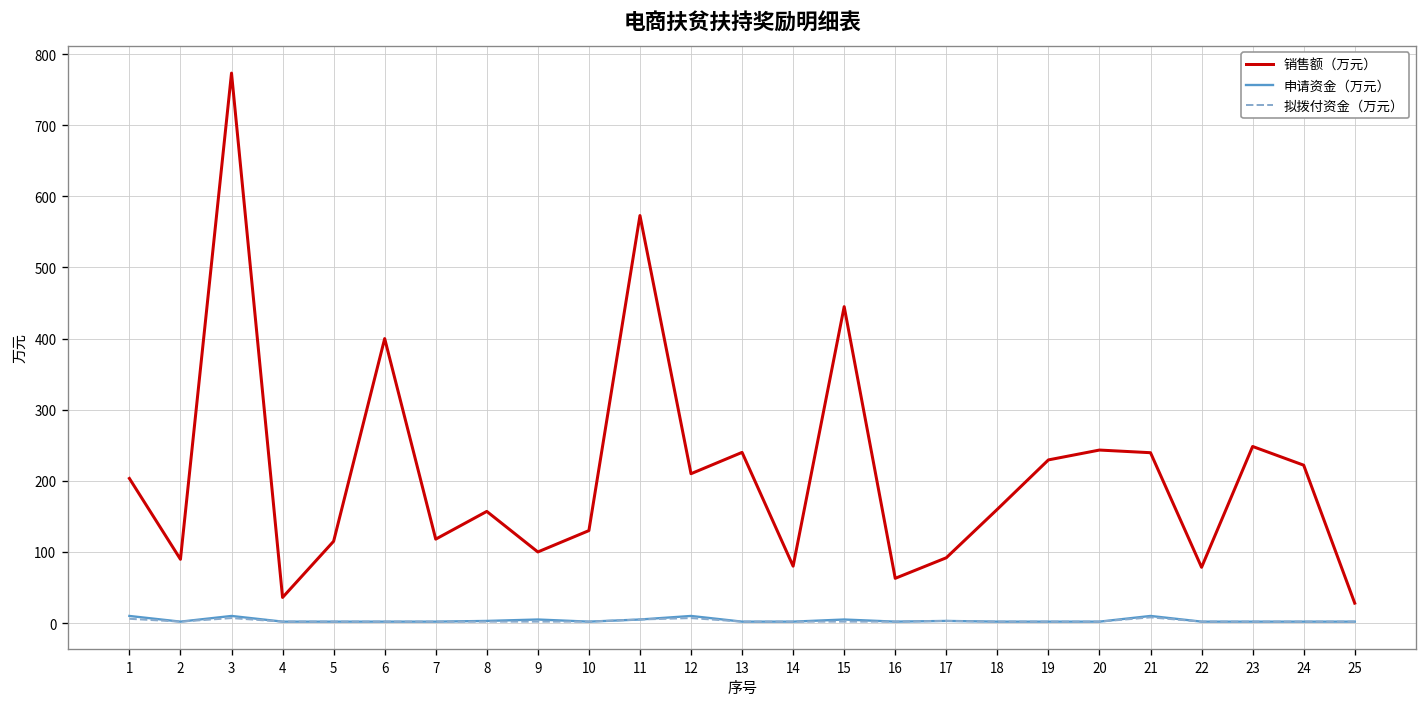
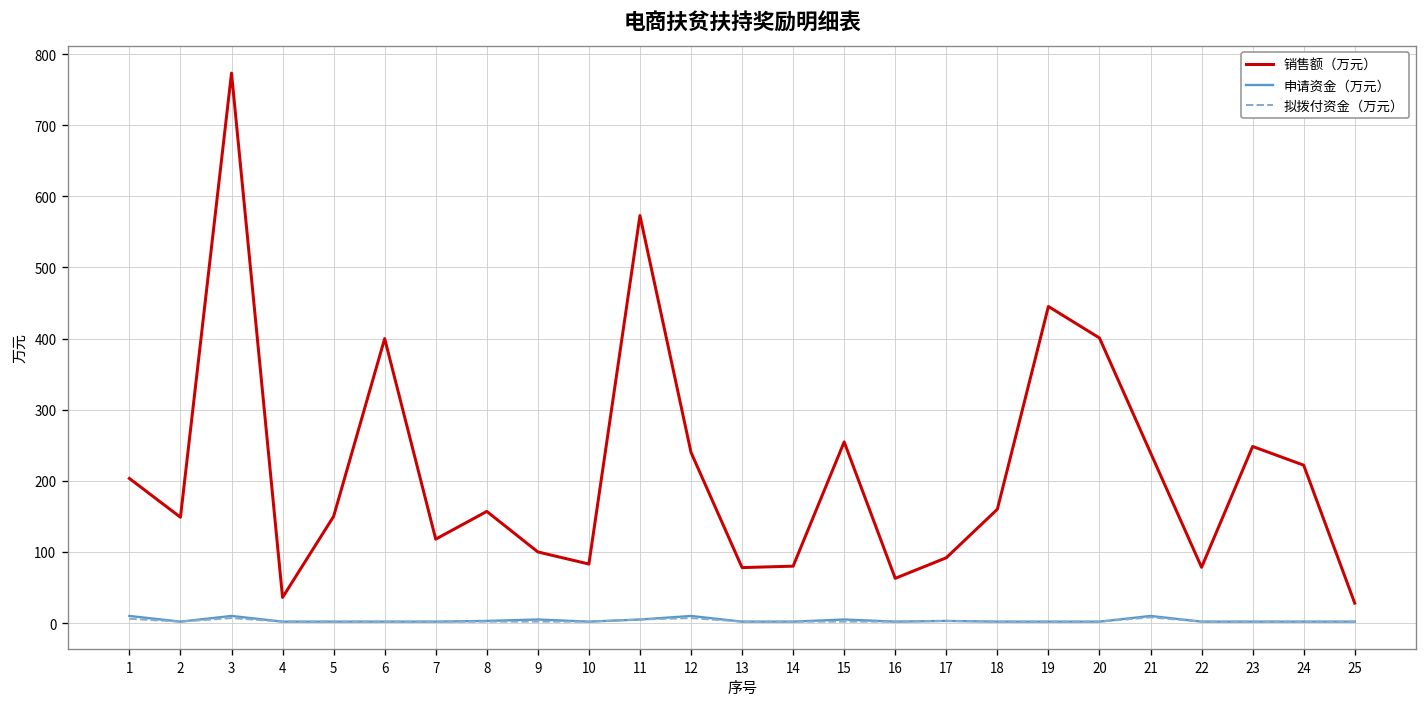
销售额（万元）, 2: 90 -> 150
销售额（万元）, 5: 120 -> 150
销售额（万元）, 10: 130 -> 80
销售额（万元）, 12: 210 -> 240
销售额（万元）, 13: 240 -> 80
销售额（万元）, 15: 440 -> 250
销售额（万元）, 19: 230 -> 450
销售额（万元）, 20: 240 -> 400
